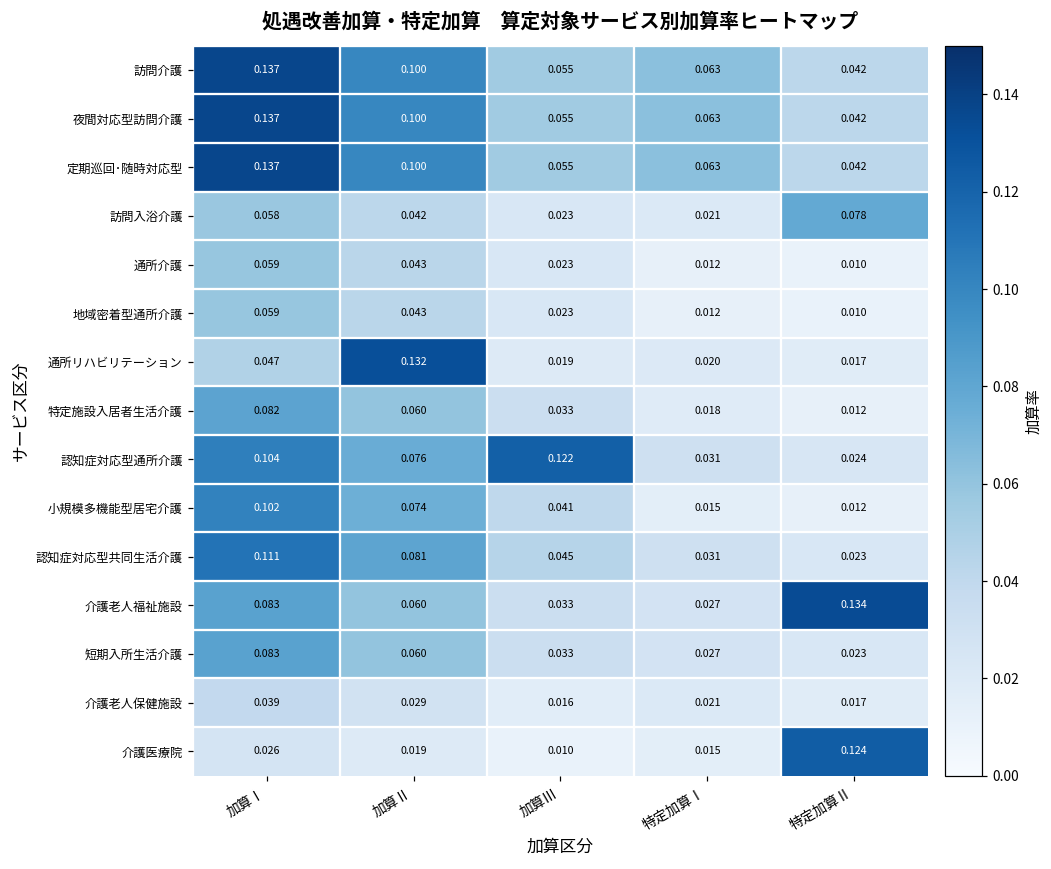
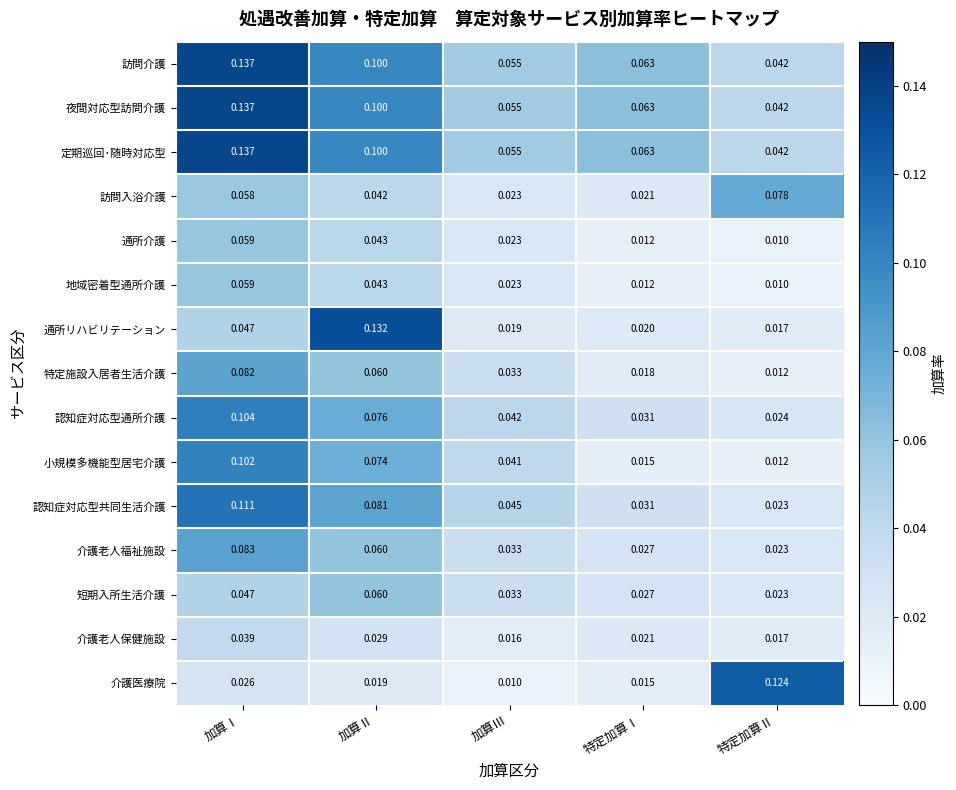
認知症対応型通所介護, 加算Ⅲ: 0.122 -> 0.042
介護老人福祉施設, 特定加算Ⅱ: 0.134 -> 0.023
短期入所生活介護, 加算Ⅰ: 0.083 -> 0.047
